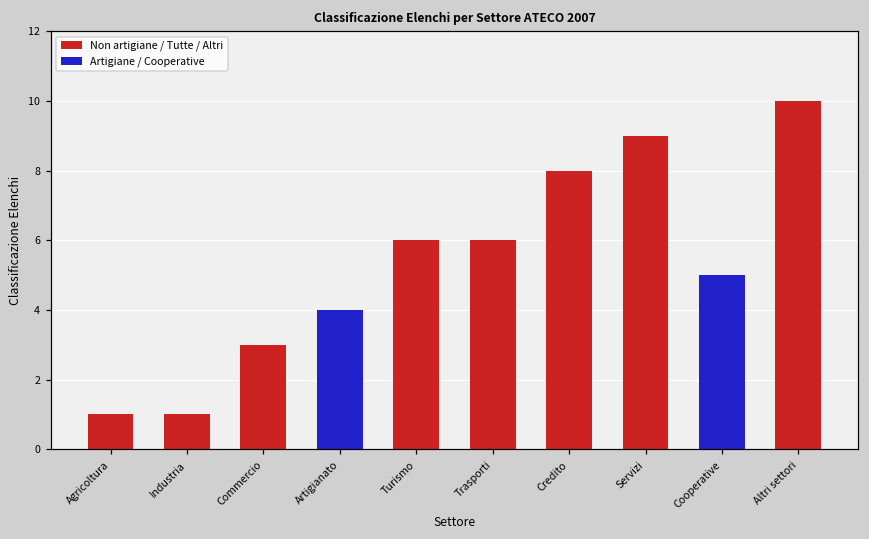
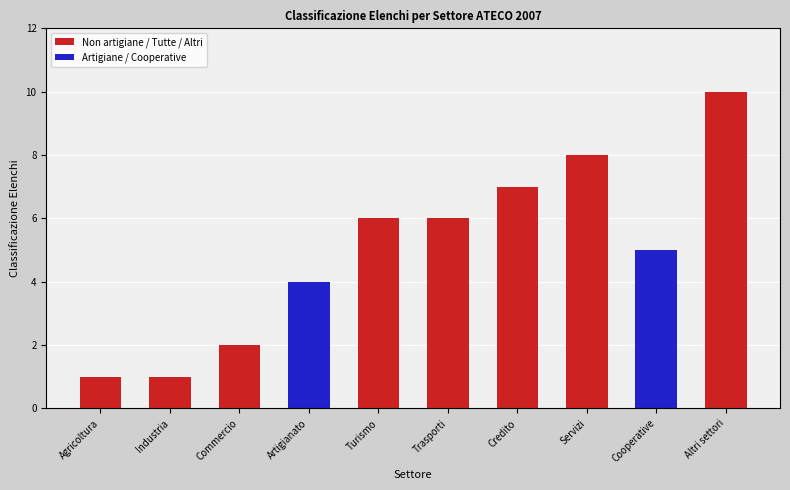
Commercio: 3 -> 2
Credito: 8 -> 7
Servizi: 9 -> 8
